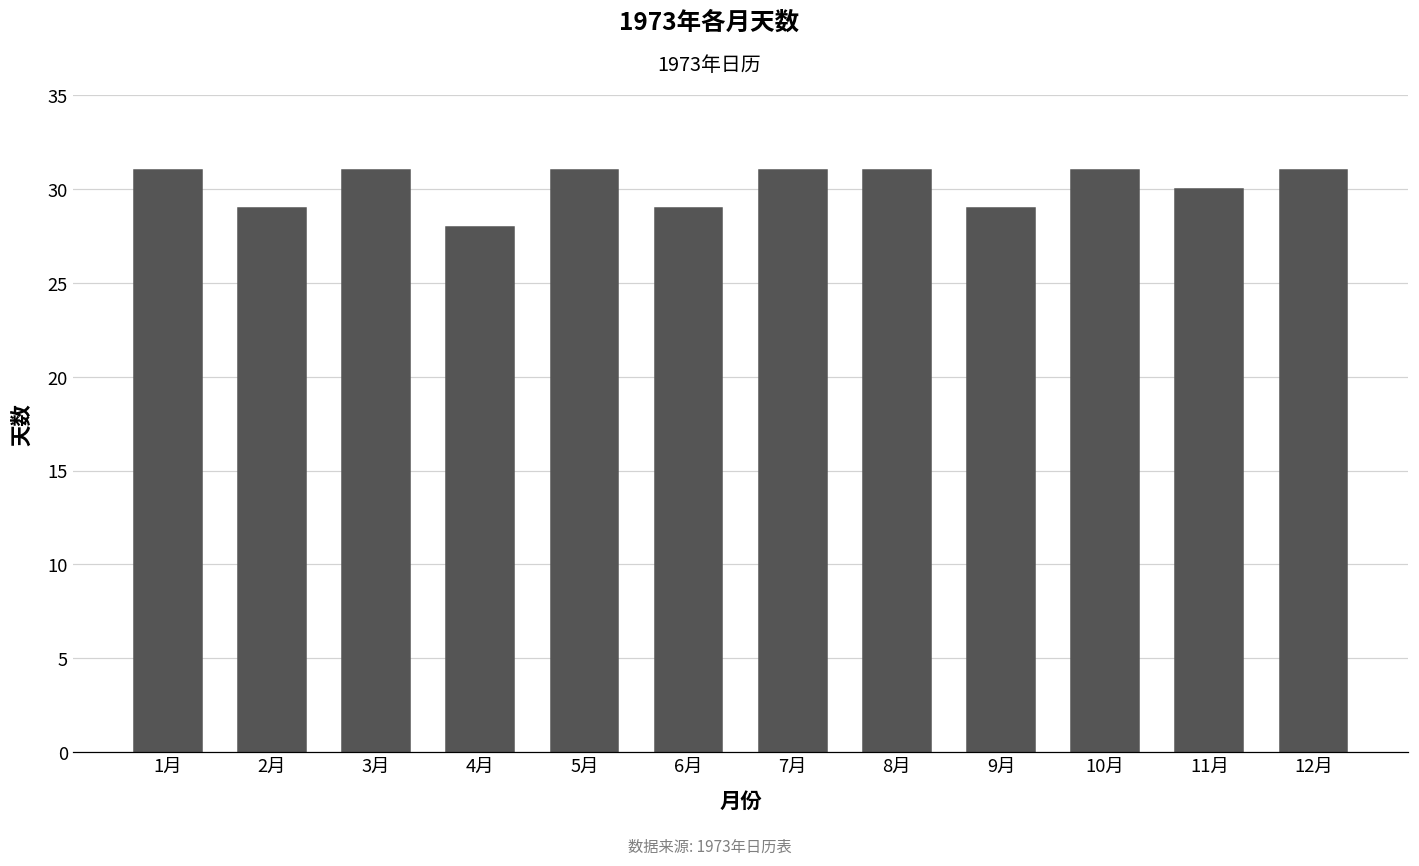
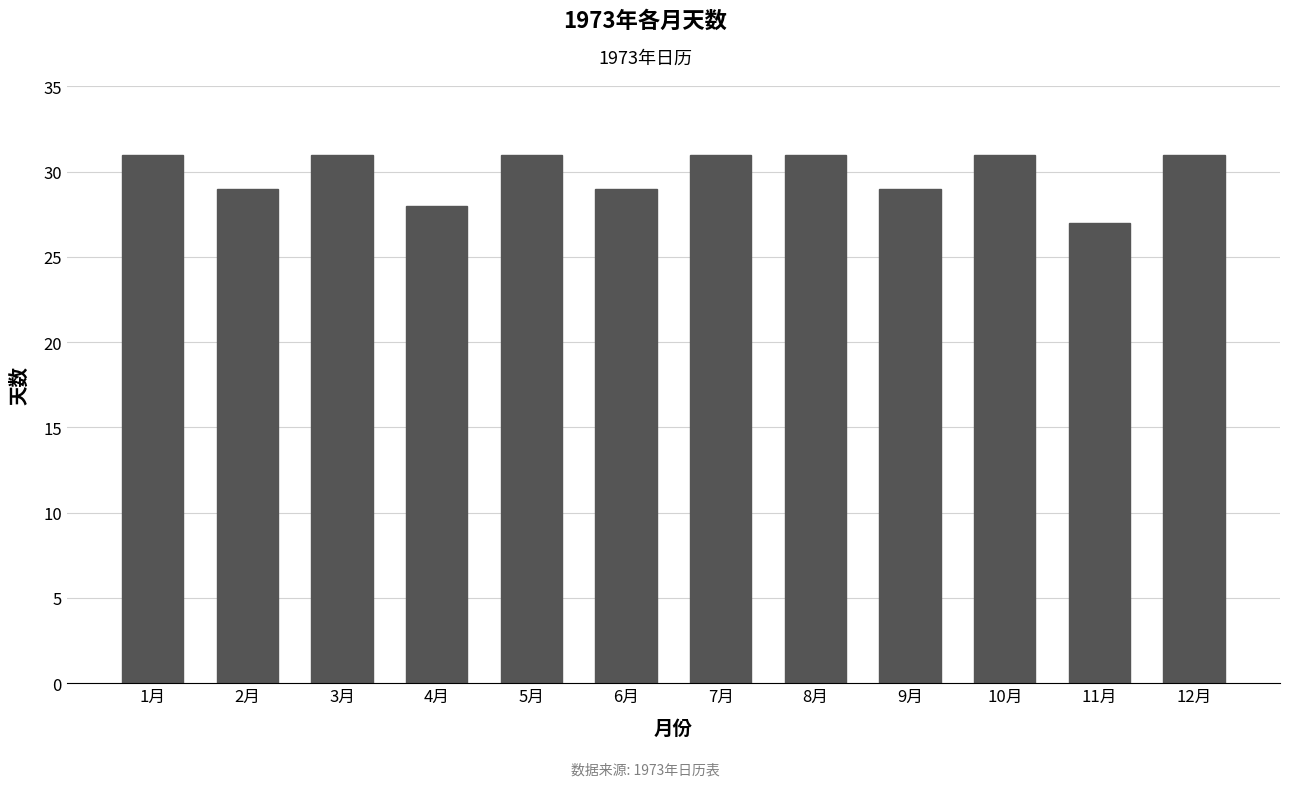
11月: 30 -> 27
